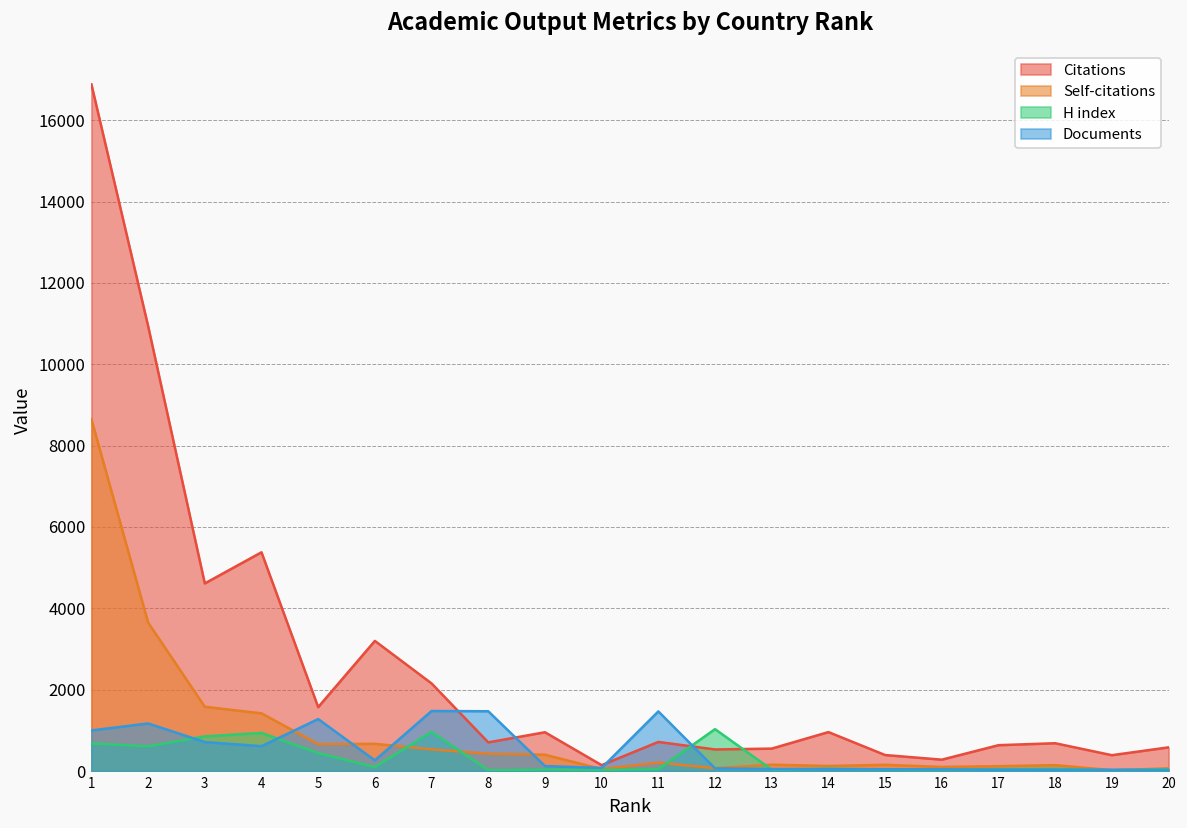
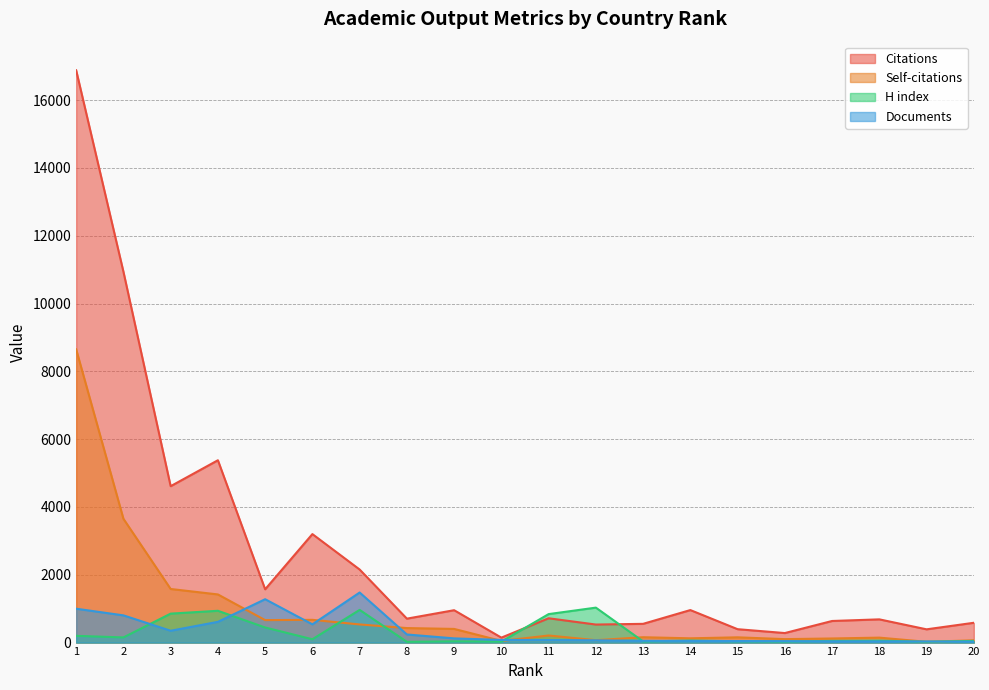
H index, 1: 700 -> 200
H index, 2: 600 -> 200
Documents, 2: 1200 -> 800
Documents, 3: 700 -> 300
Documents, 6: 300 -> 500
Documents, 8: 1500 -> 200
H index, 11: 0 -> 800
Documents, 11: 1500 -> 100
